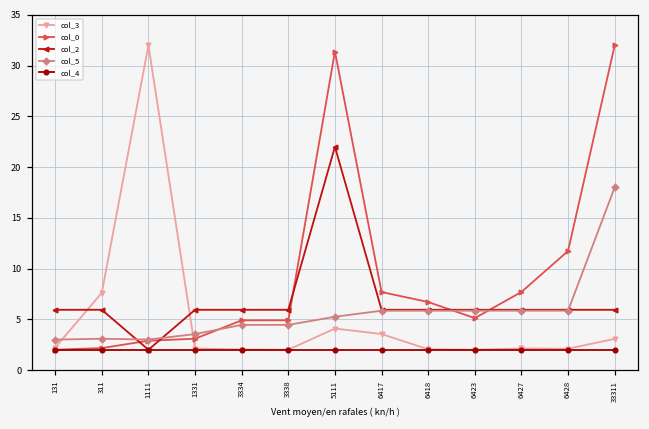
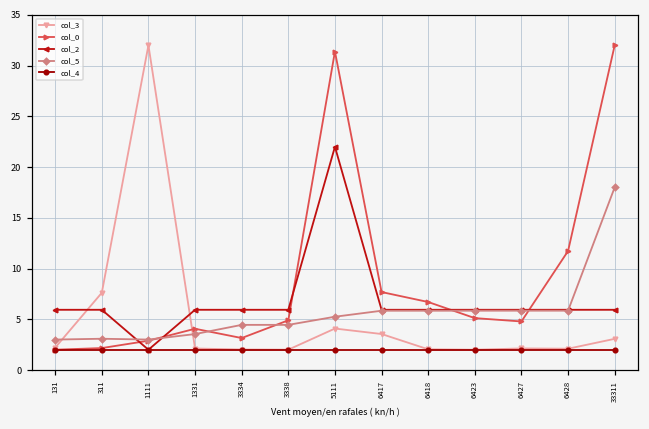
col_0, 1331: 3 -> 4
col_0, 3334: 5 -> 3
col_0, 6427: 8 -> 5
